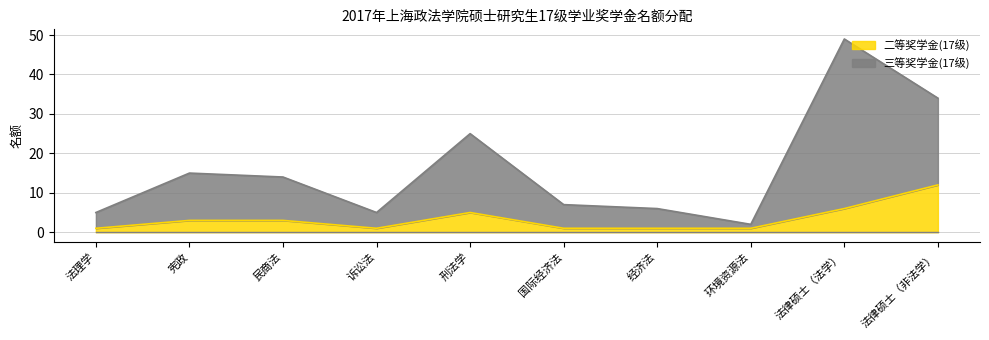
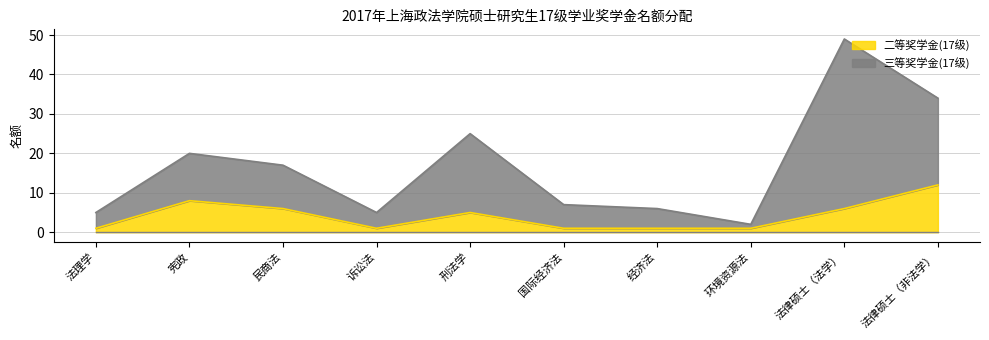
二等奖学金(17级), 宪政: 3 -> 8
二等奖学金(17级), 民商法: 3 -> 6
